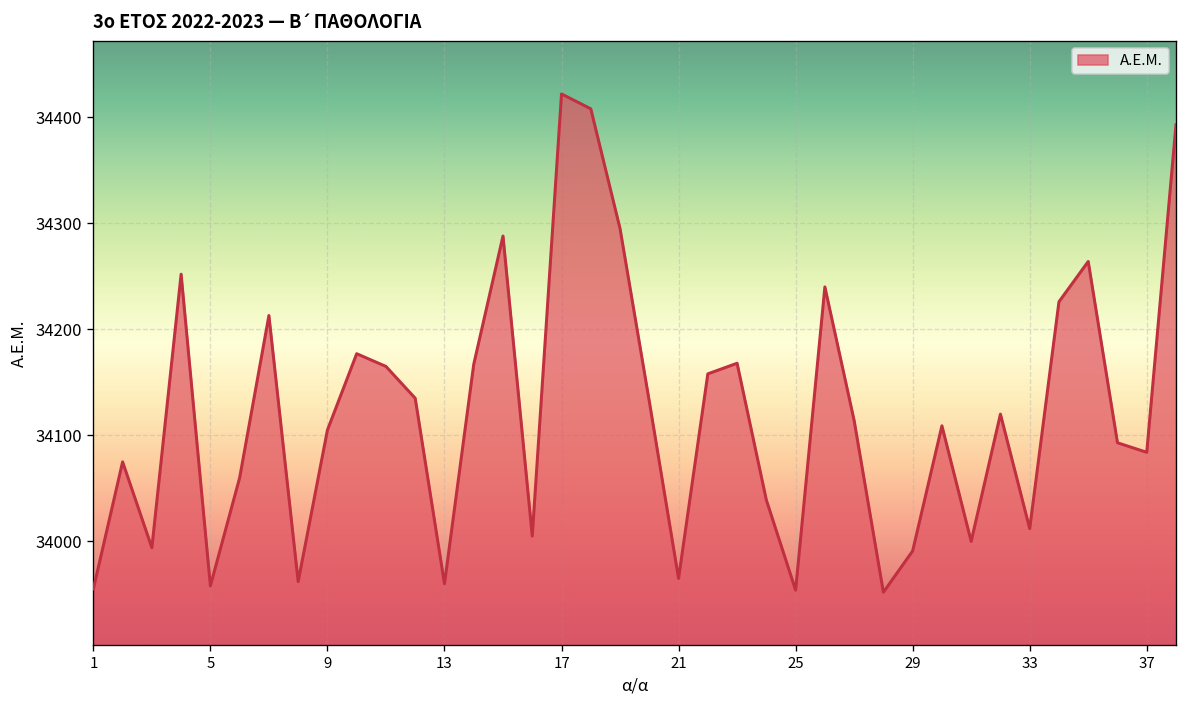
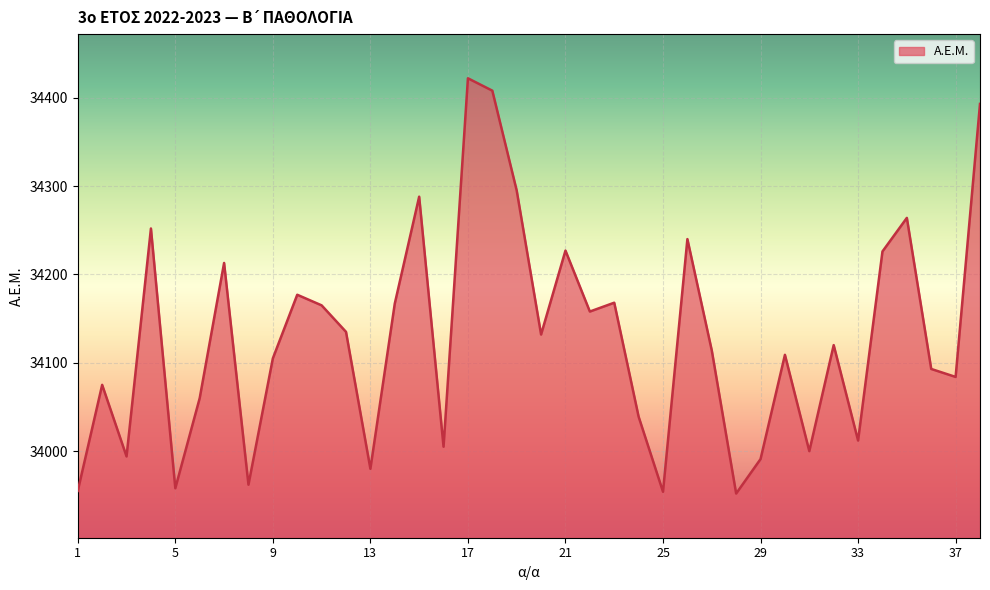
13: 33960 -> 33980
21: 33970 -> 34230
